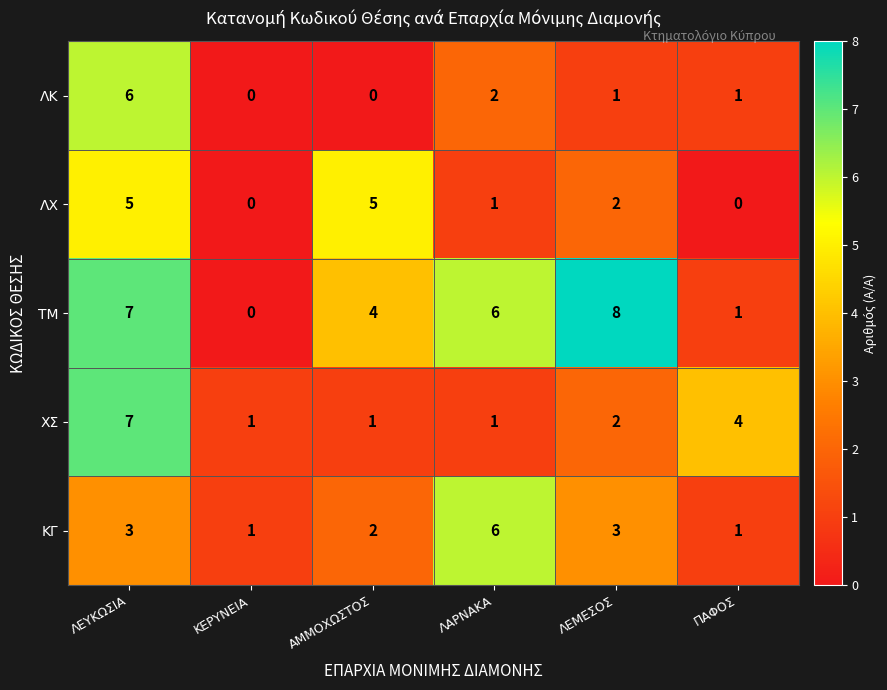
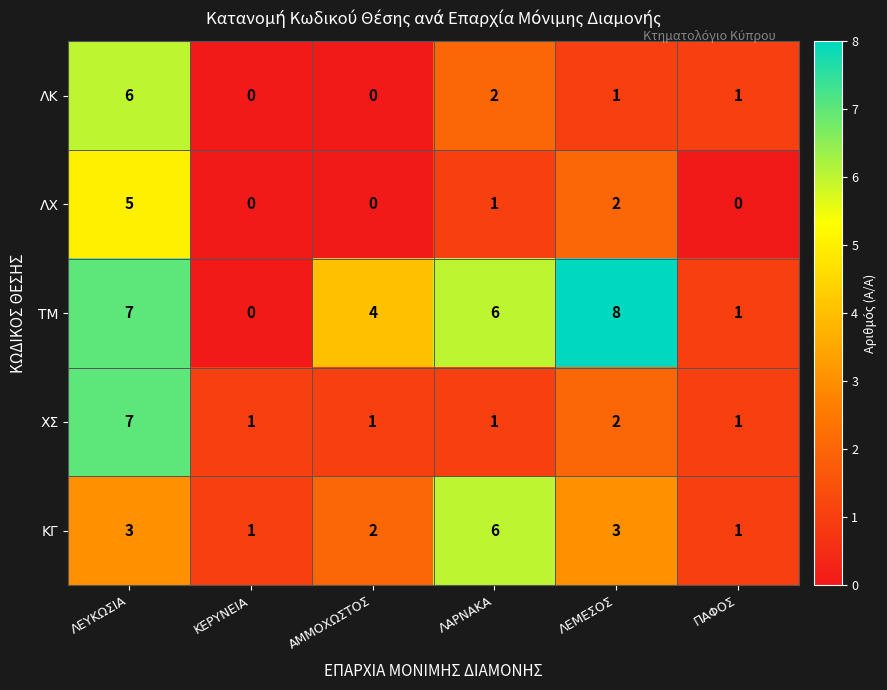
ΛΧ, ΑΜΜΟΧΩΣΤΟΣ: 5 -> 0
ΧΣ, ΠΑΦΟΣ: 4 -> 1
